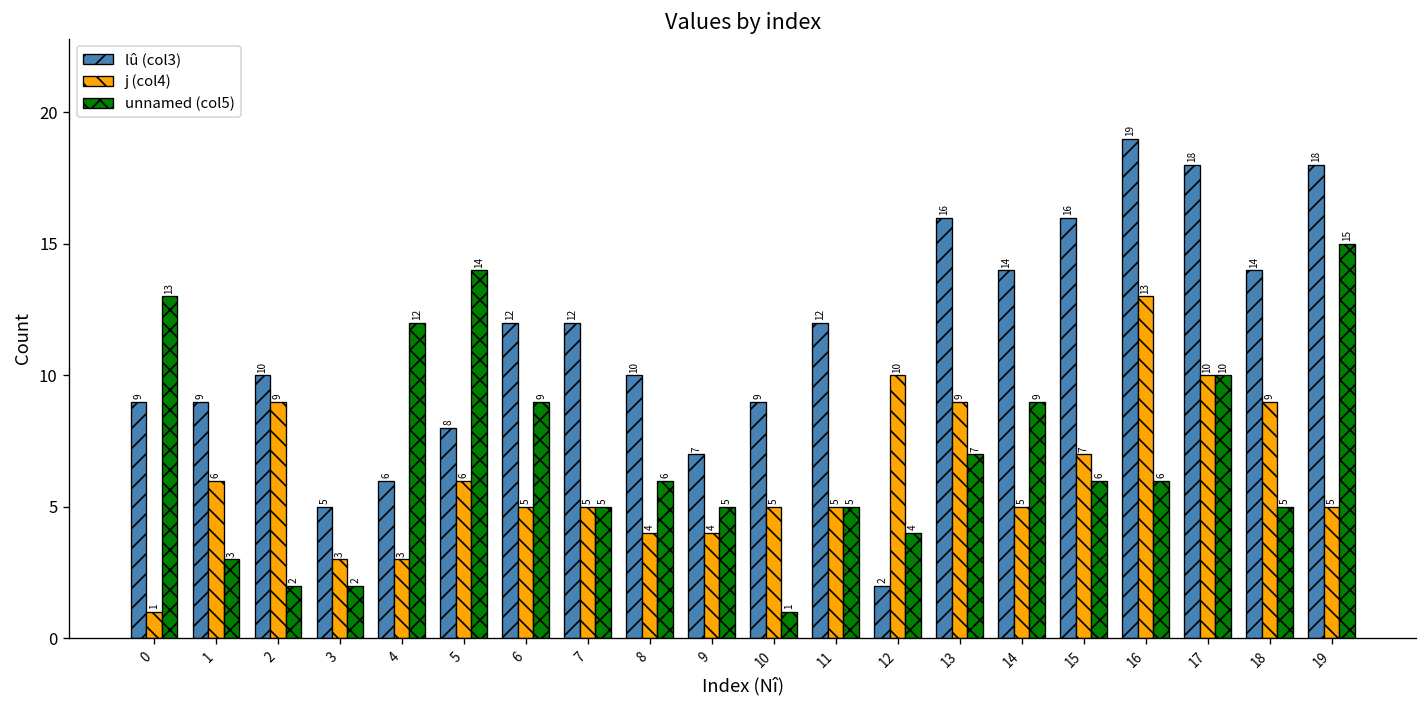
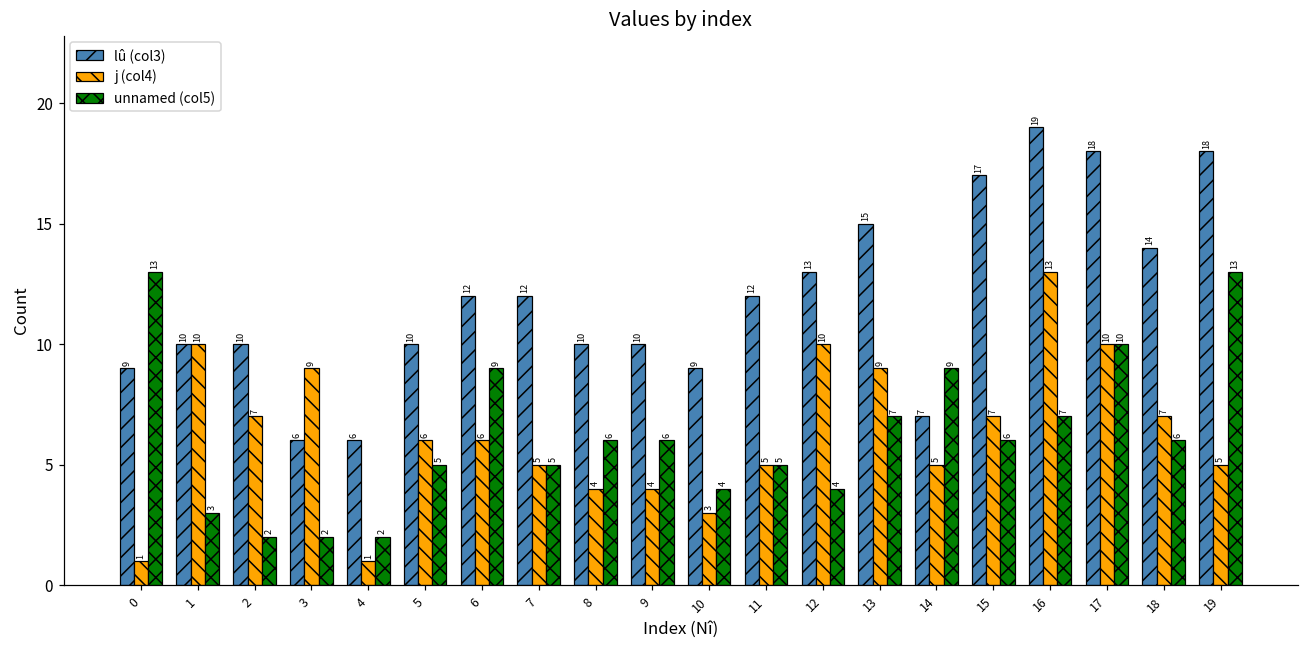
lû (col3), 1: 9 -> 10
j (col4), 1: 6 -> 10
j (col4), 2: 9 -> 7
lû (col3), 3: 5 -> 6
j (col4), 3: 3 -> 9
j (col4), 4: 3 -> 1
unnamed (col5), 4: 12 -> 2
lû (col3), 5: 8 -> 10
unnamed (col5), 5: 14 -> 5
j (col4), 6: 5 -> 6
lû (col3), 9: 7 -> 10
unnamed (col5), 9: 5 -> 6
j (col4), 10: 5 -> 3
unnamed (col5), 10: 1 -> 4
lû (col3), 12: 2 -> 13
lû (col3), 13: 16 -> 15
lû (col3), 14: 14 -> 7
lû (col3), 15: 16 -> 17
unnamed (col5), 16: 6 -> 7
j (col4), 18: 9 -> 7
unnamed (col5), 18: 5 -> 6
unnamed (col5), 19: 15 -> 13
